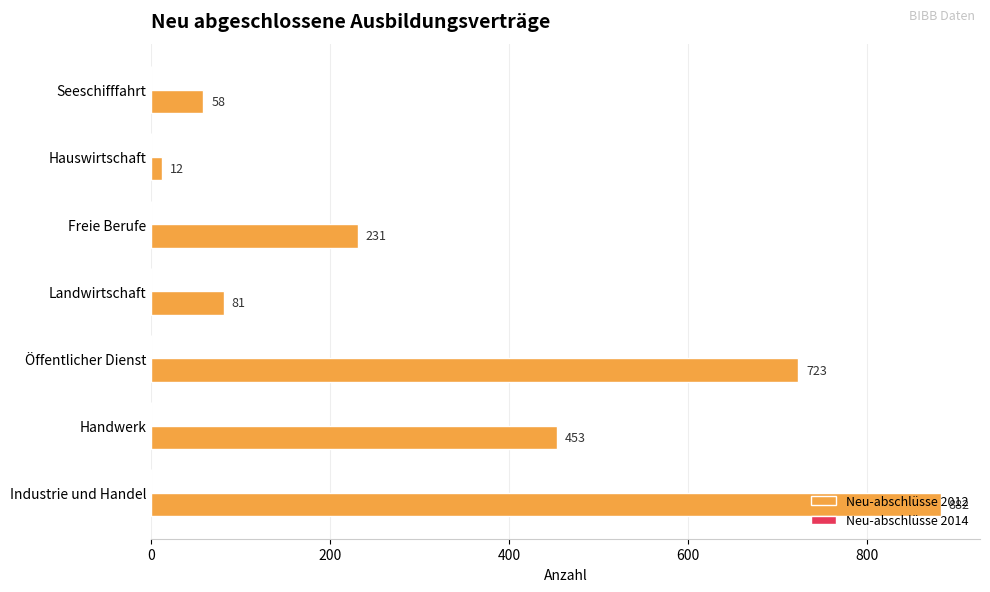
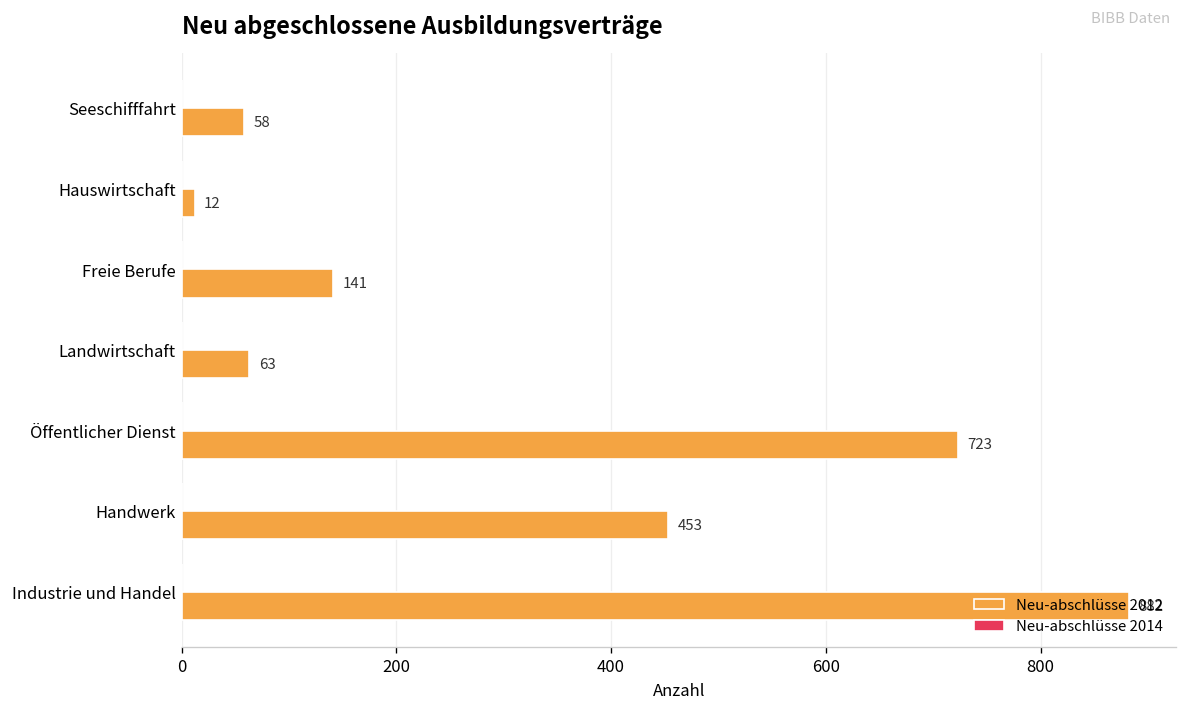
Neu-abschlüsse 2012, Freie Berufe: 231 -> 141
Neu-abschlüsse 2012, Landwirtschaft: 81 -> 63
